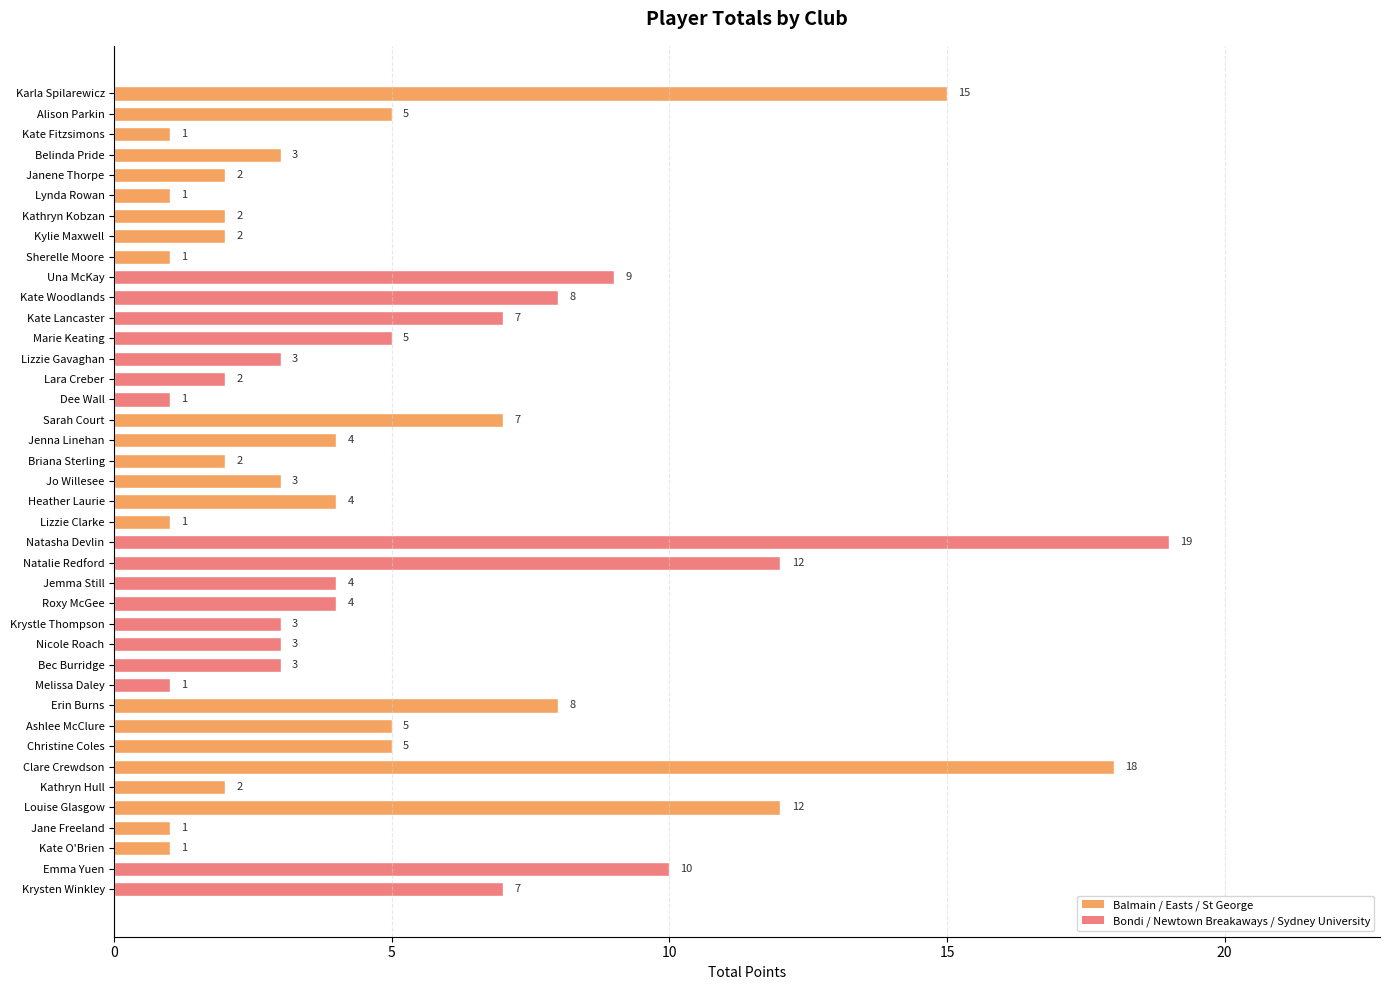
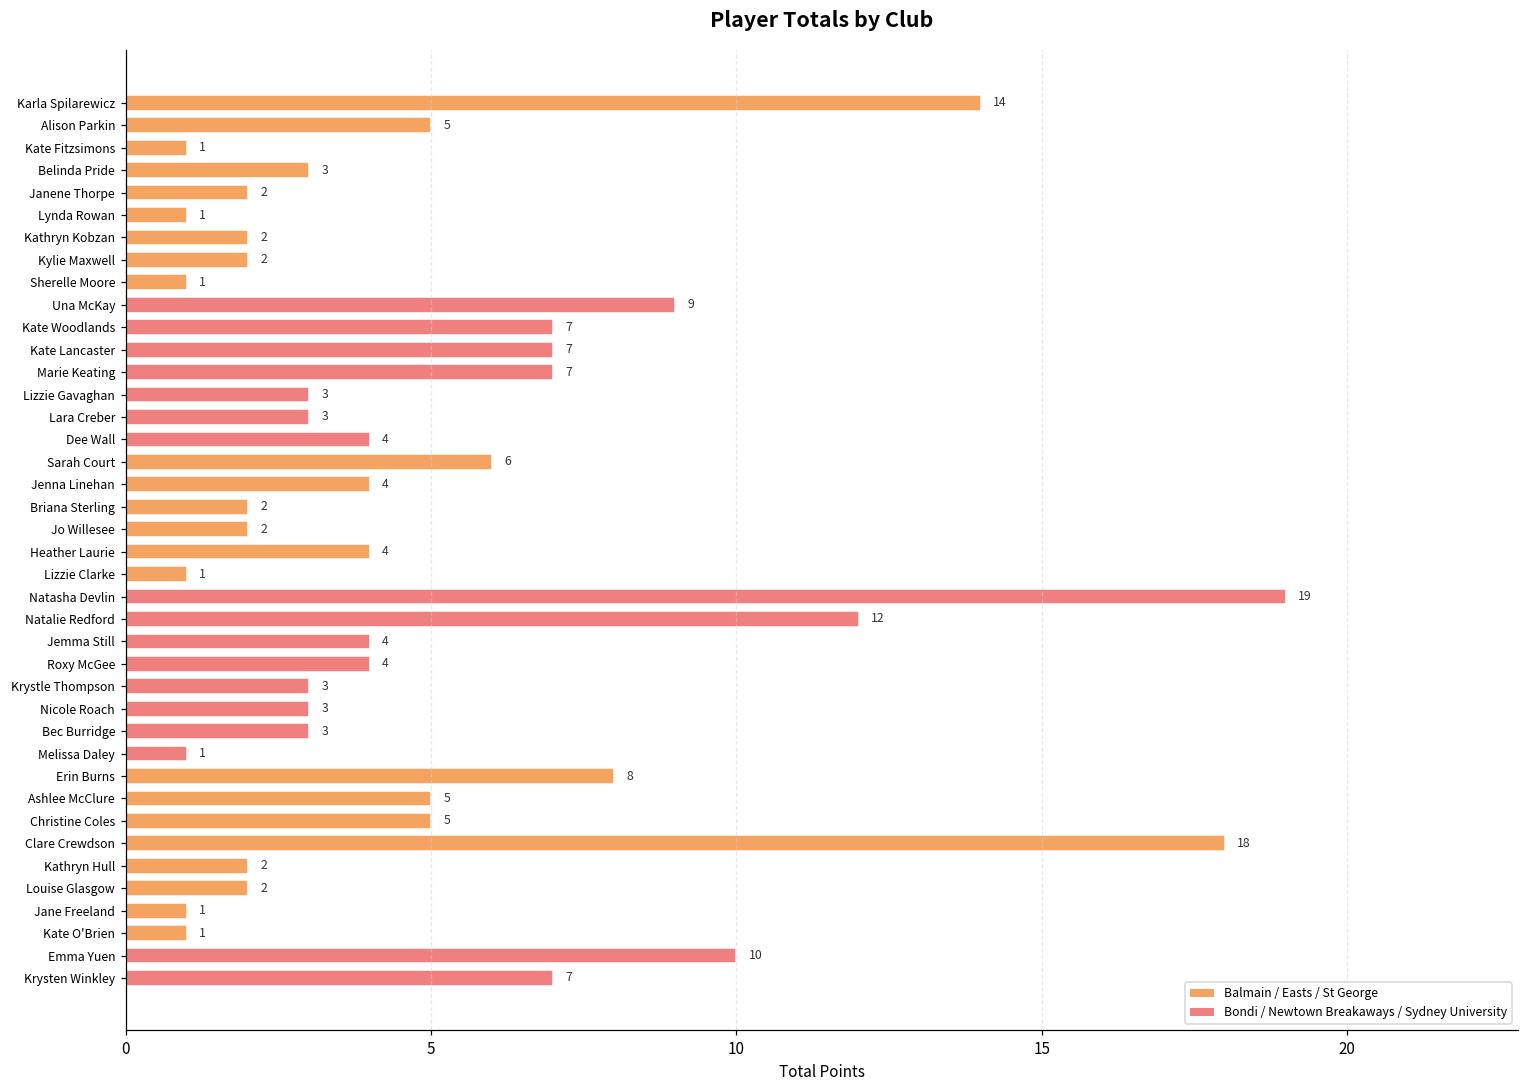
Karla Spilarewicz: 15 -> 14
Kate Woodlands: 8 -> 7
Marie Keating: 5 -> 7
Lara Creber: 2 -> 3
Dee Wall: 1 -> 4
Sarah Court: 7 -> 6
Jo Willesee: 3 -> 2
Louise Glasgow: 12 -> 2
